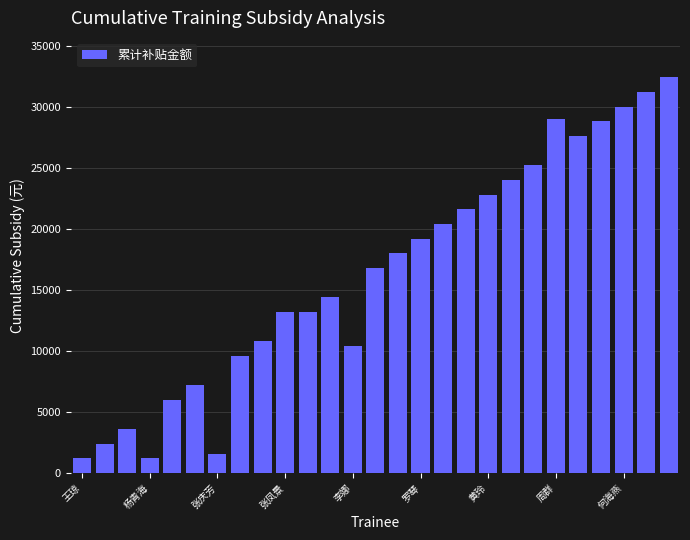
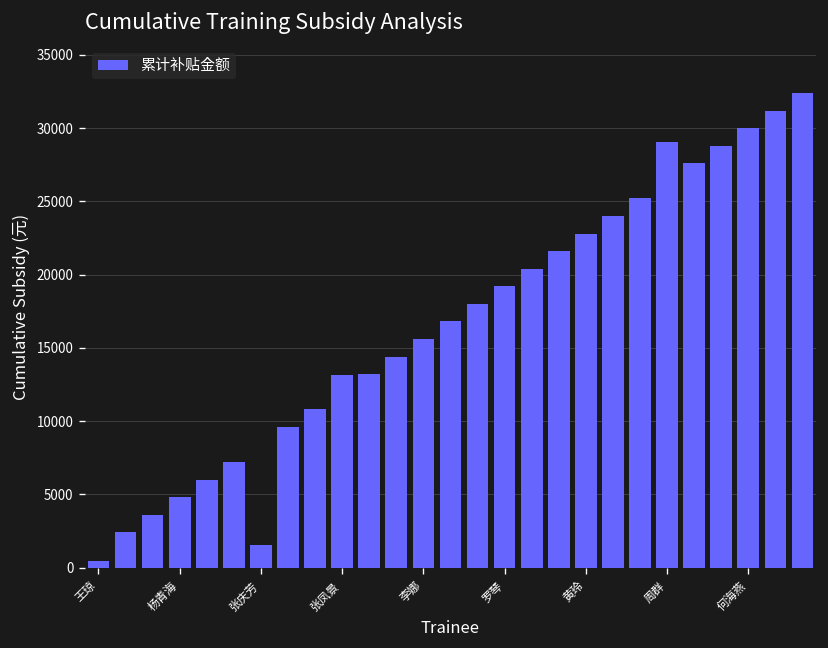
王琼: 1200 -> 400
杨青海: 1200 -> 4800
李娜: 10400 -> 15600
